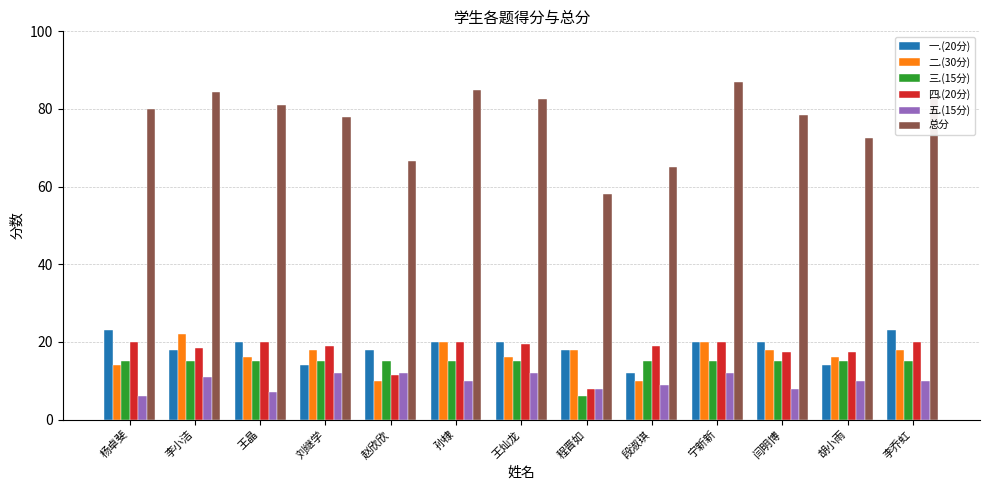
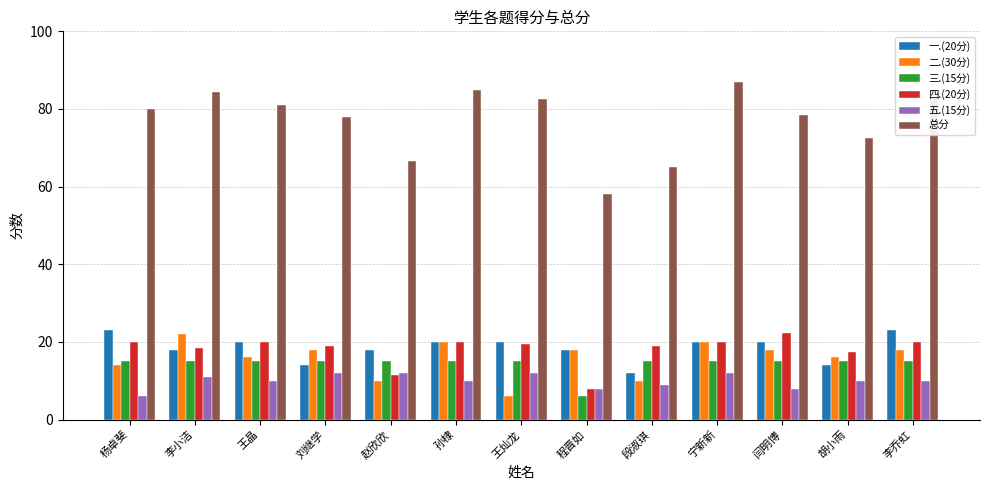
五.(15分), 王晶: 7 -> 10
二.(30分), 王灿龙: 16 -> 6
四.(20分), 闫明博: 18 -> 22
